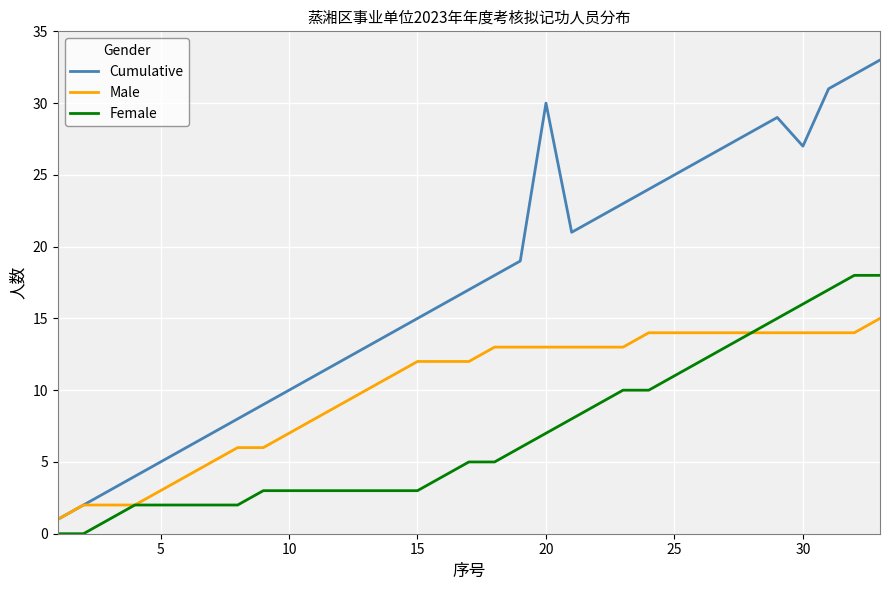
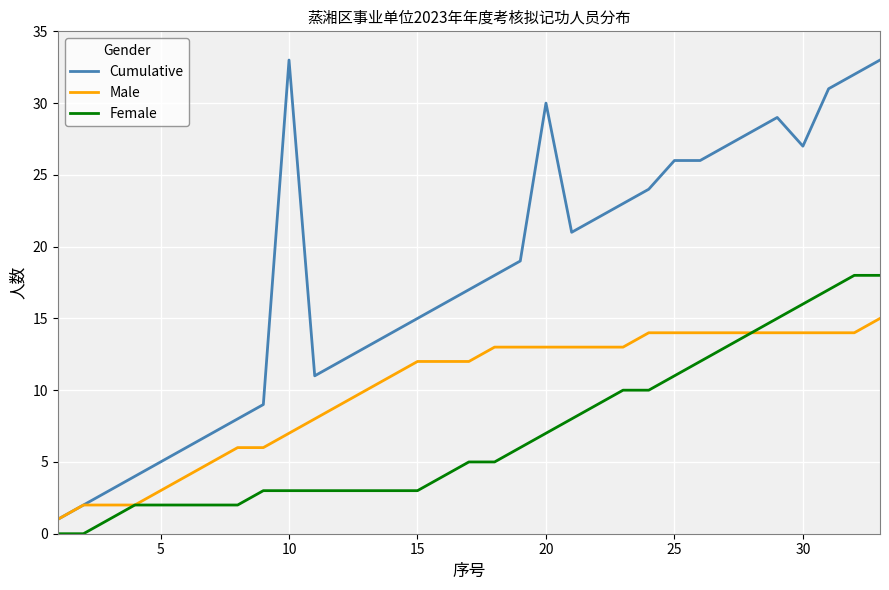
Cumulative, 10: 10 -> 33
Cumulative, 25: 25 -> 26
